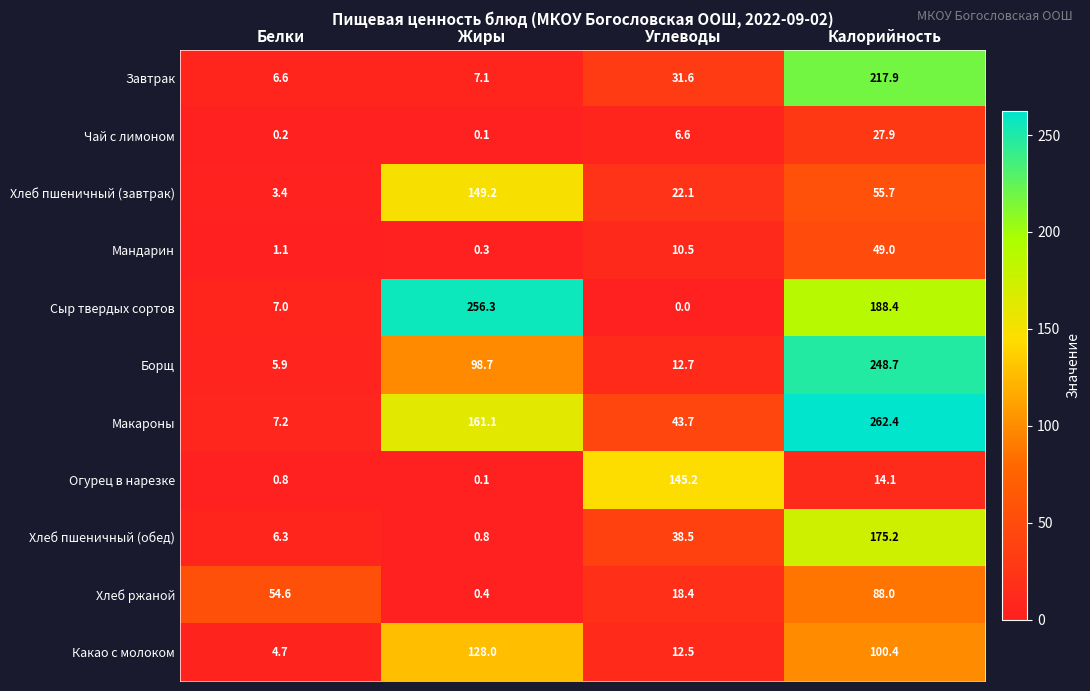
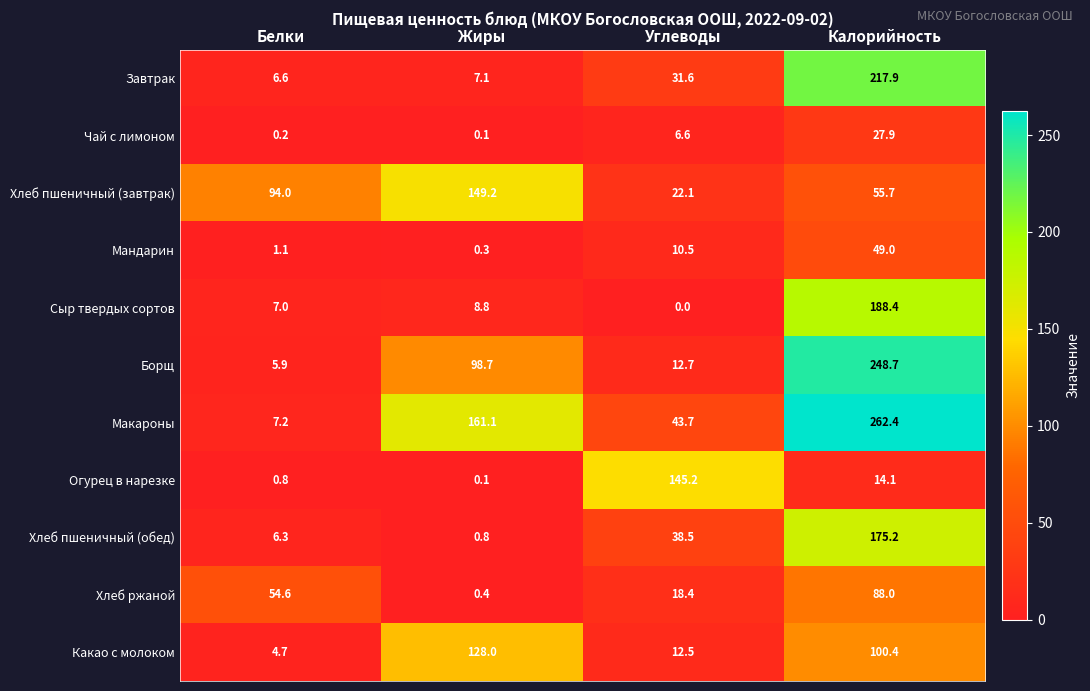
Хлеб пшеничный (завтрак), Белки: 3.4 -> 94.0
Сыр твердых сортов, Жиры: 256.3 -> 8.8
